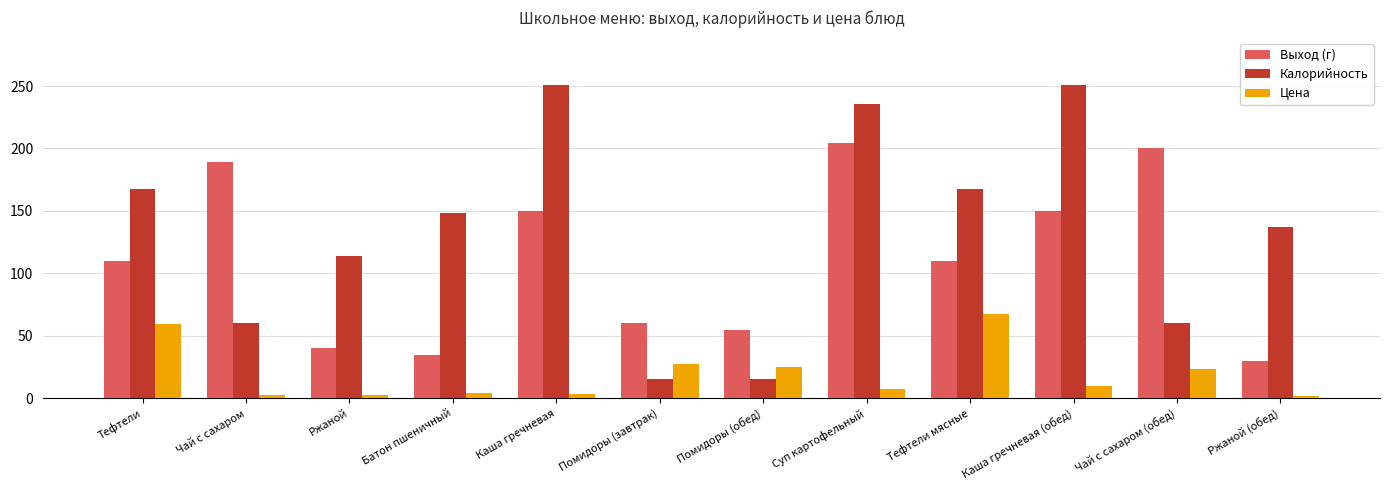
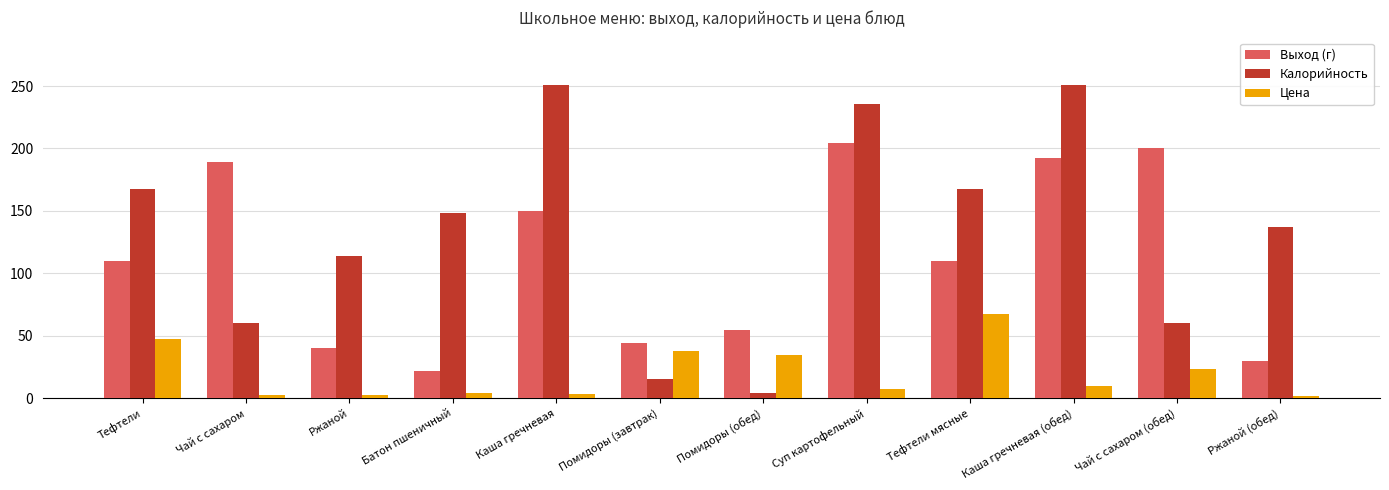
Цена, Тефтели: 60 -> 48
Выход (г), Батон пшеничный: 35 -> 22
Выход (г), Помидоры (завтрак): 60 -> 44
Цена, Помидоры (завтрак): 28 -> 38
Калорийность, Помидоры (обед): 15 -> 4
Цена, Помидоры (обед): 25 -> 35
Выход (г), Каша гречневая (обед): 150 -> 192
